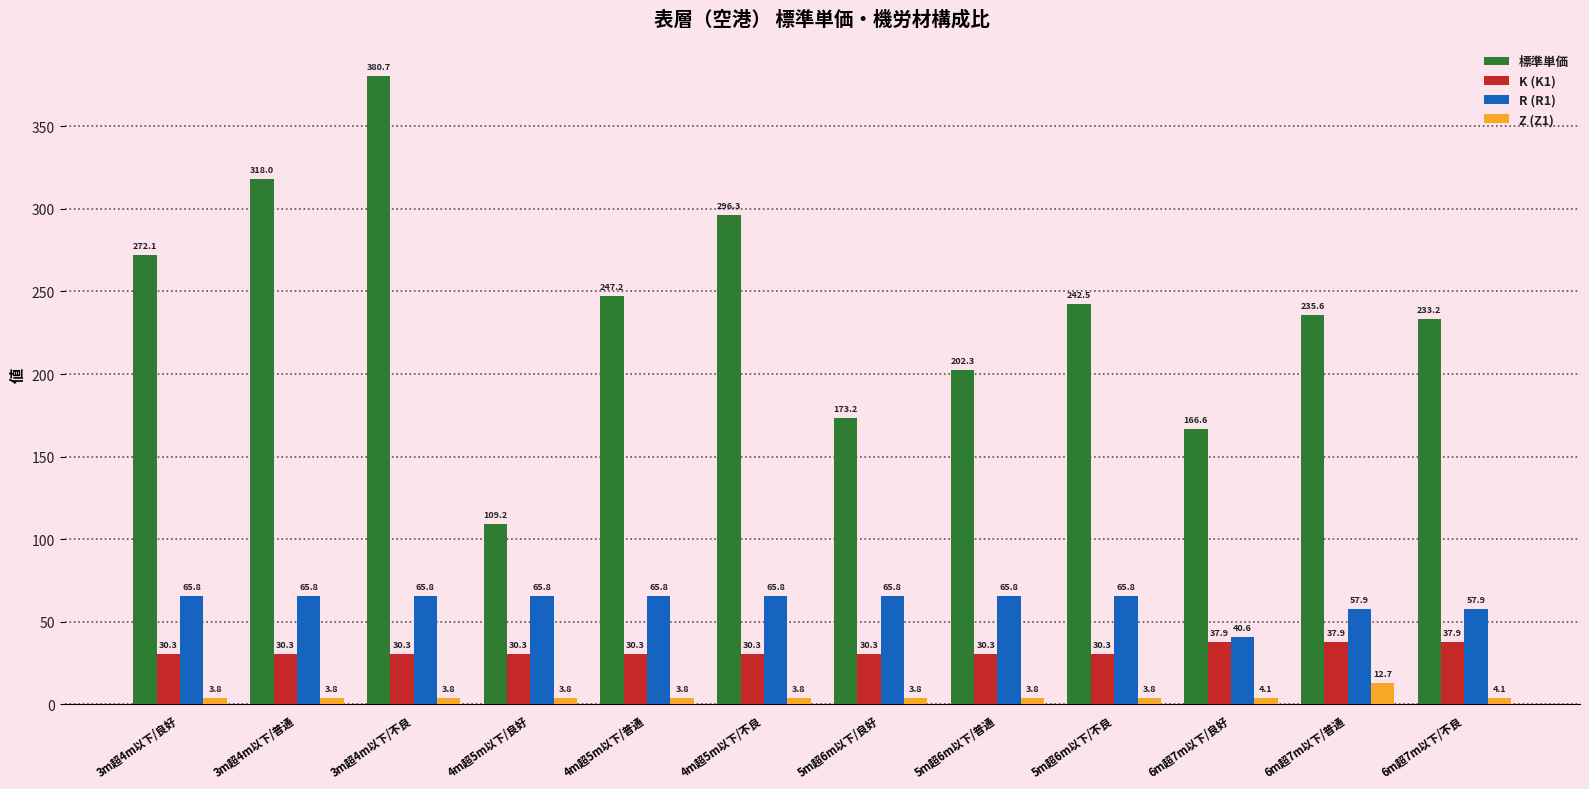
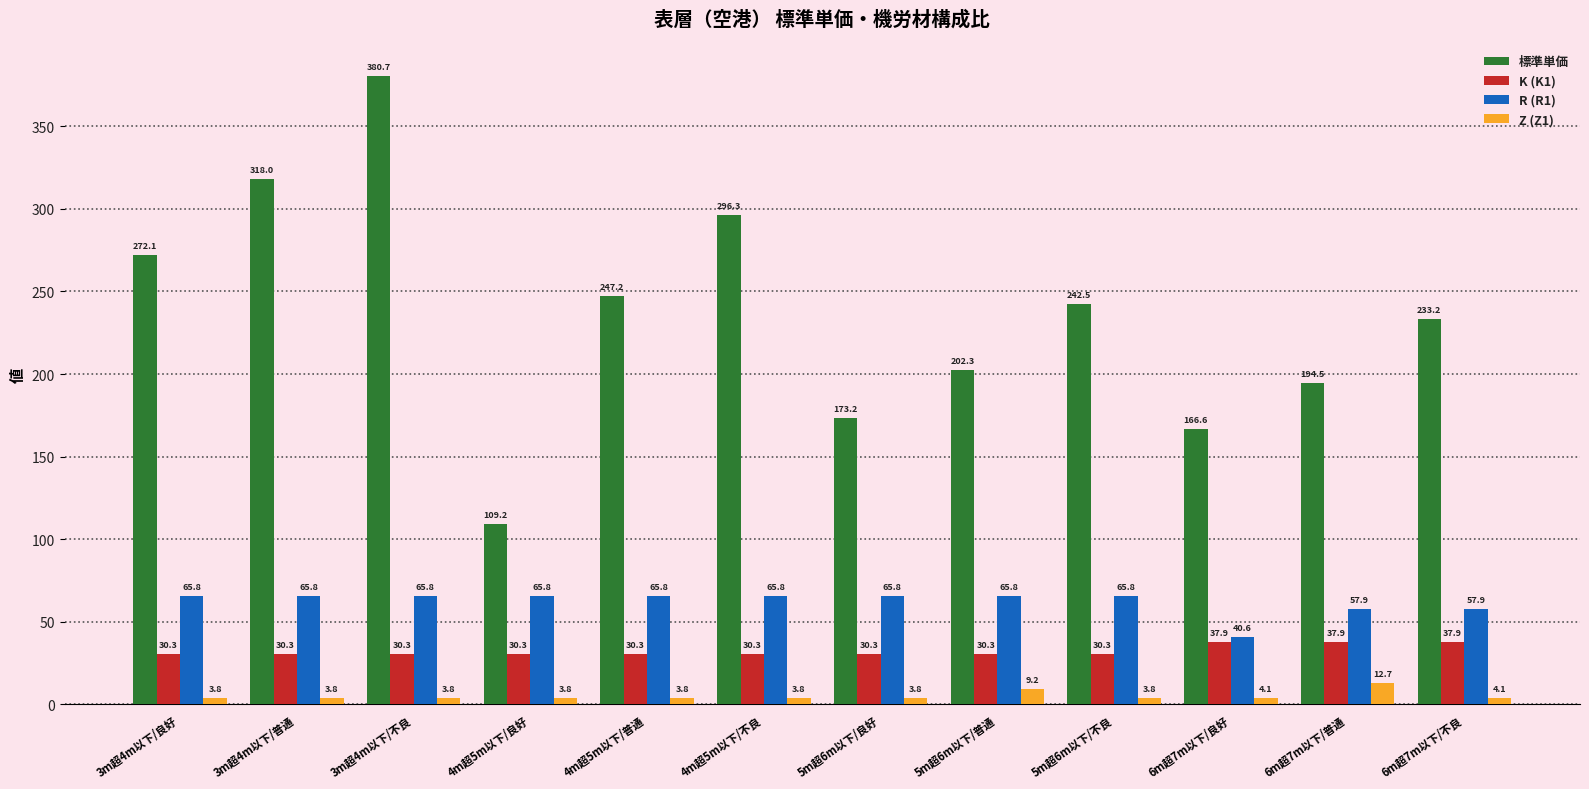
Z (Z1), 5m超6m以下/普通: 3.8 -> 9.2
標準単価, 6m超7m以下/普通: 235.6 -> 194.5
